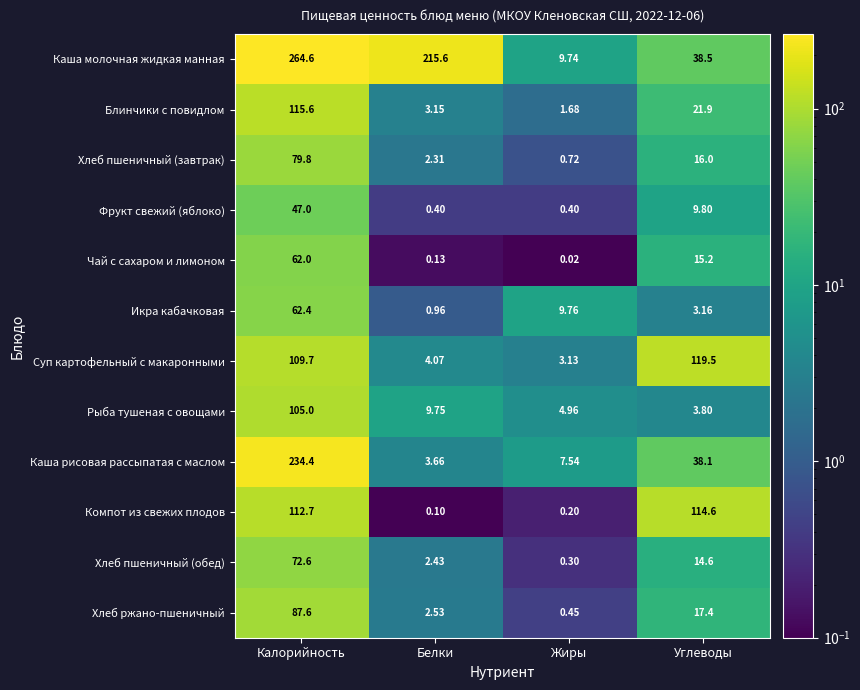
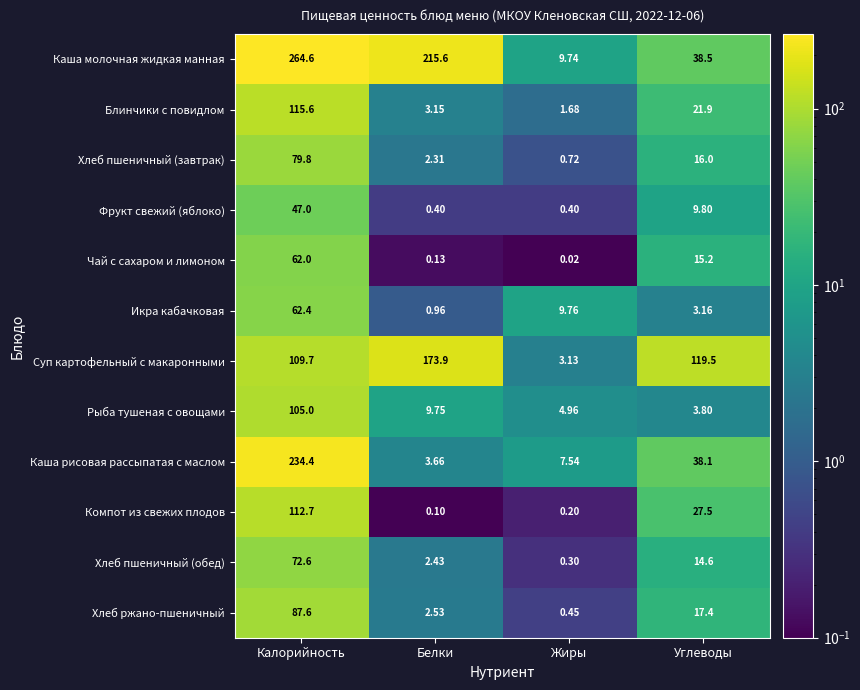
Суп картофельный с макаронными, Белки: 4.07 -> 173.9
Компот из свежих плодов, Углеводы: 114.6 -> 27.5
